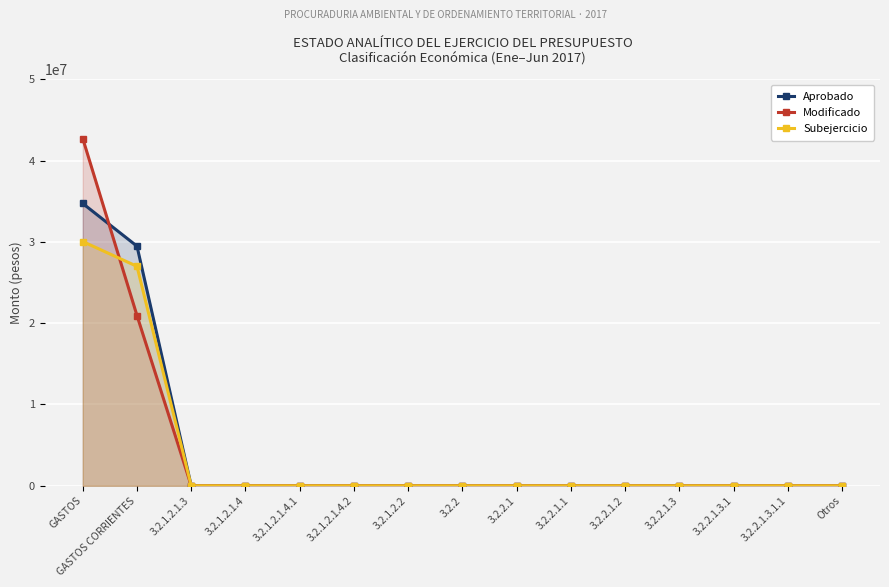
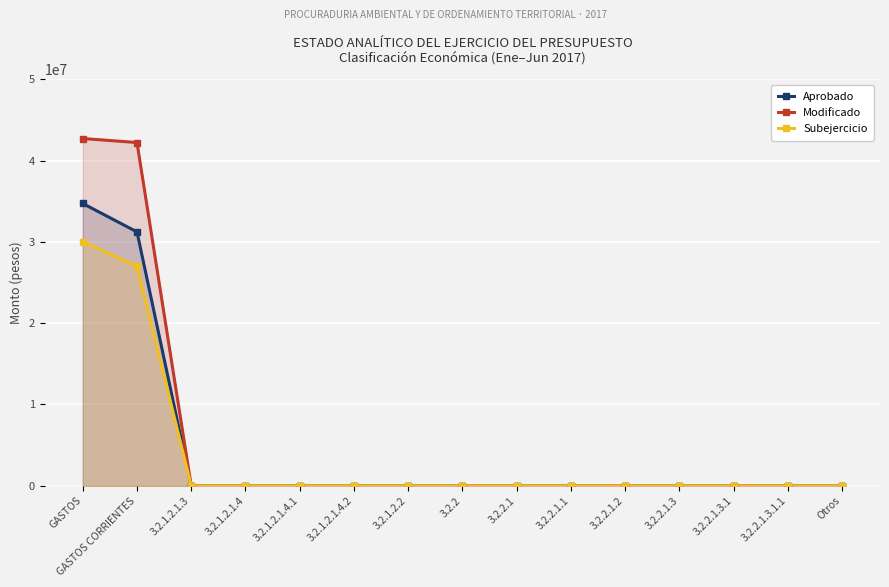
Aprobado, GASTOS CORRIENTES: 29000000 -> 31000000
Modificado, GASTOS CORRIENTES: 21000000 -> 42000000
